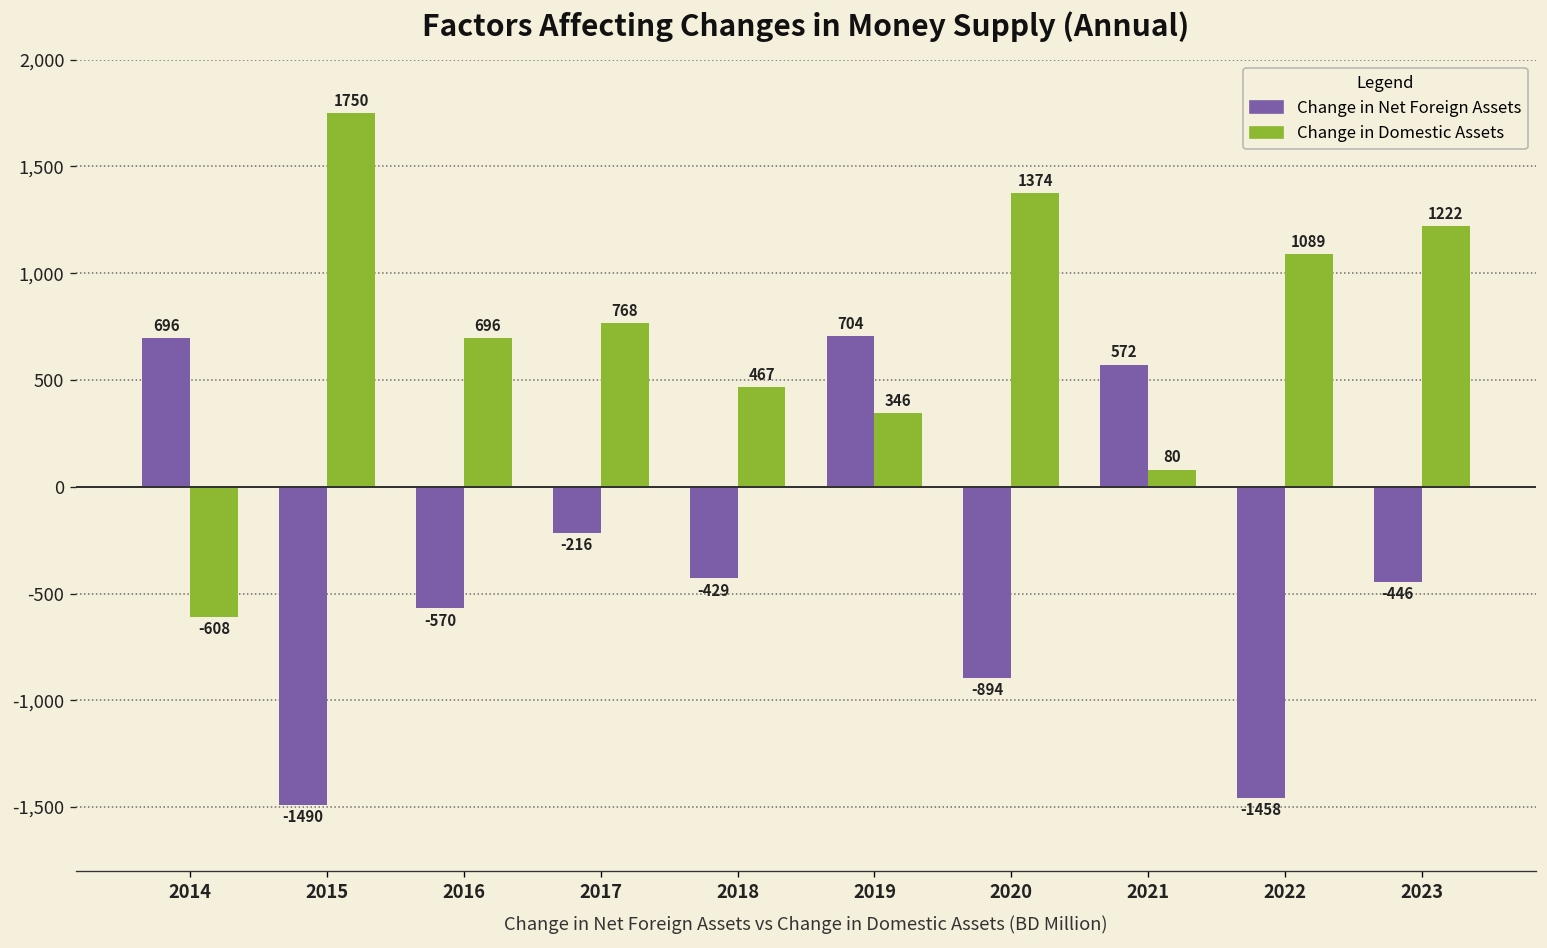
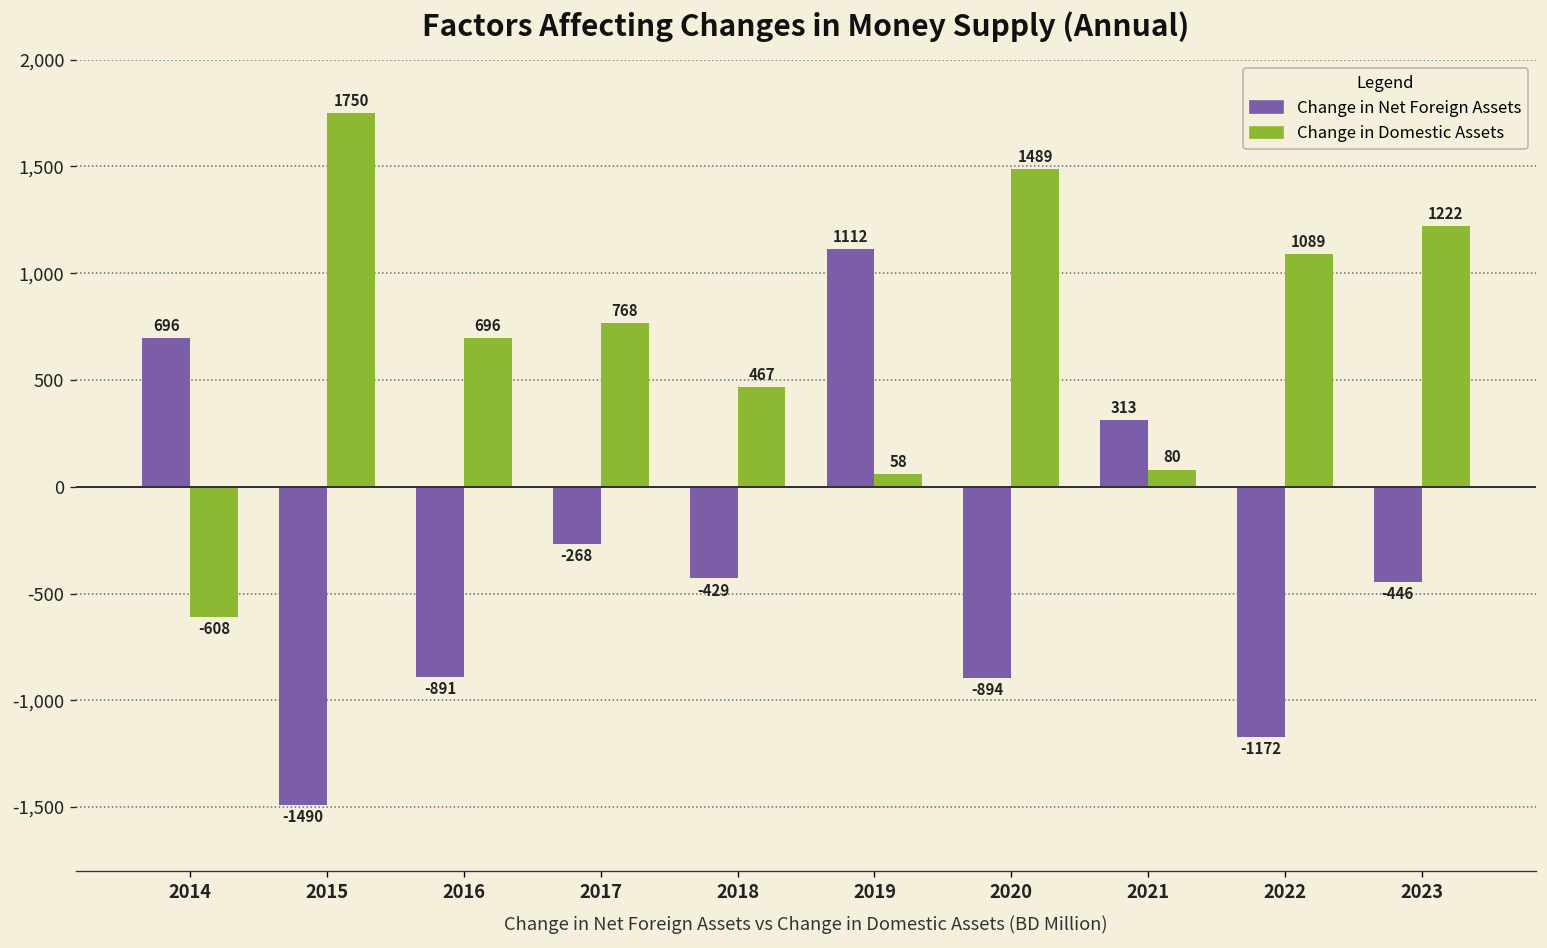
Change in Net Foreign Assets, 2016: -570 -> -891
Change in Net Foreign Assets, 2017: -216 -> -268
Change in Net Foreign Assets, 2019: 704 -> 1112
Change in Domestic Assets, 2019: 346 -> 58
Change in Domestic Assets, 2020: 1374 -> 1489
Change in Net Foreign Assets, 2021: 572 -> 313
Change in Net Foreign Assets, 2022: -1458 -> -1172
